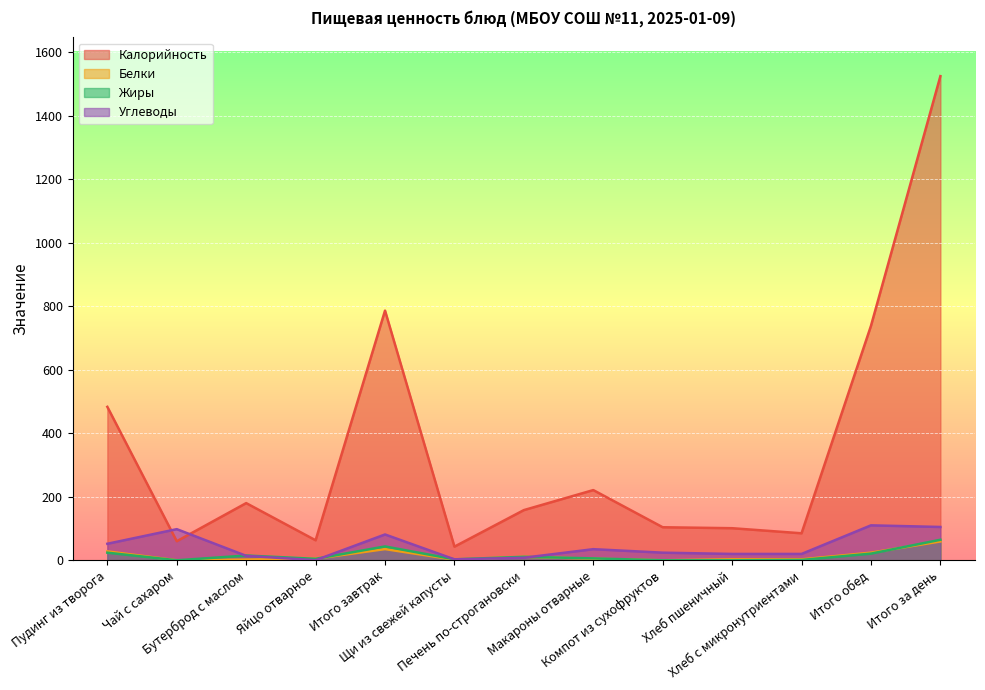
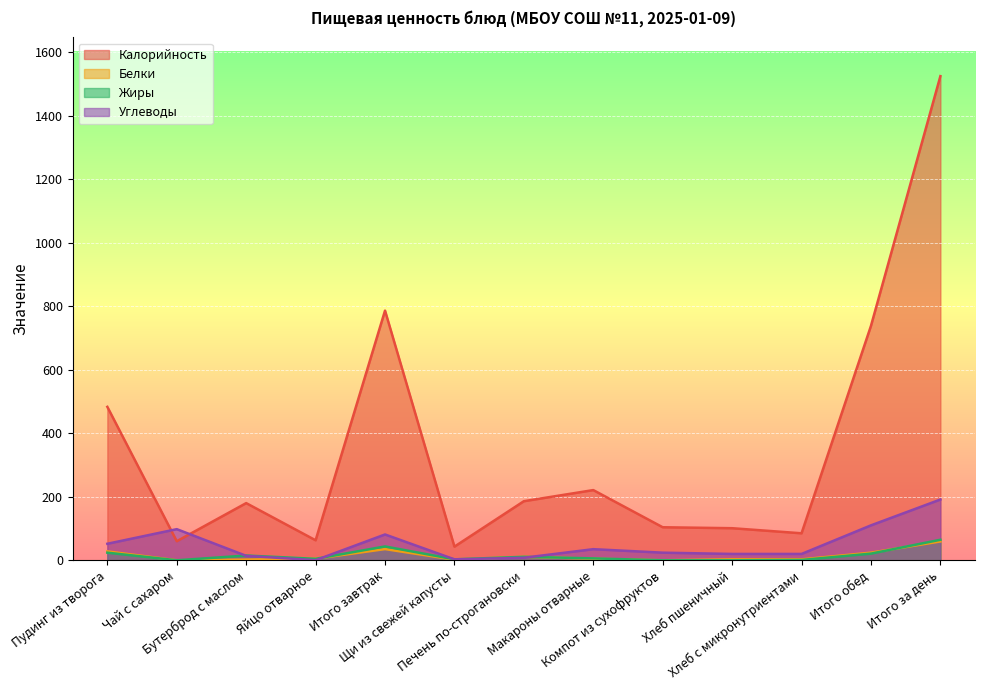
Калорийность, Печень по-строгановски: 160 -> 190
Углеводы, Итого за день: 100 -> 190
